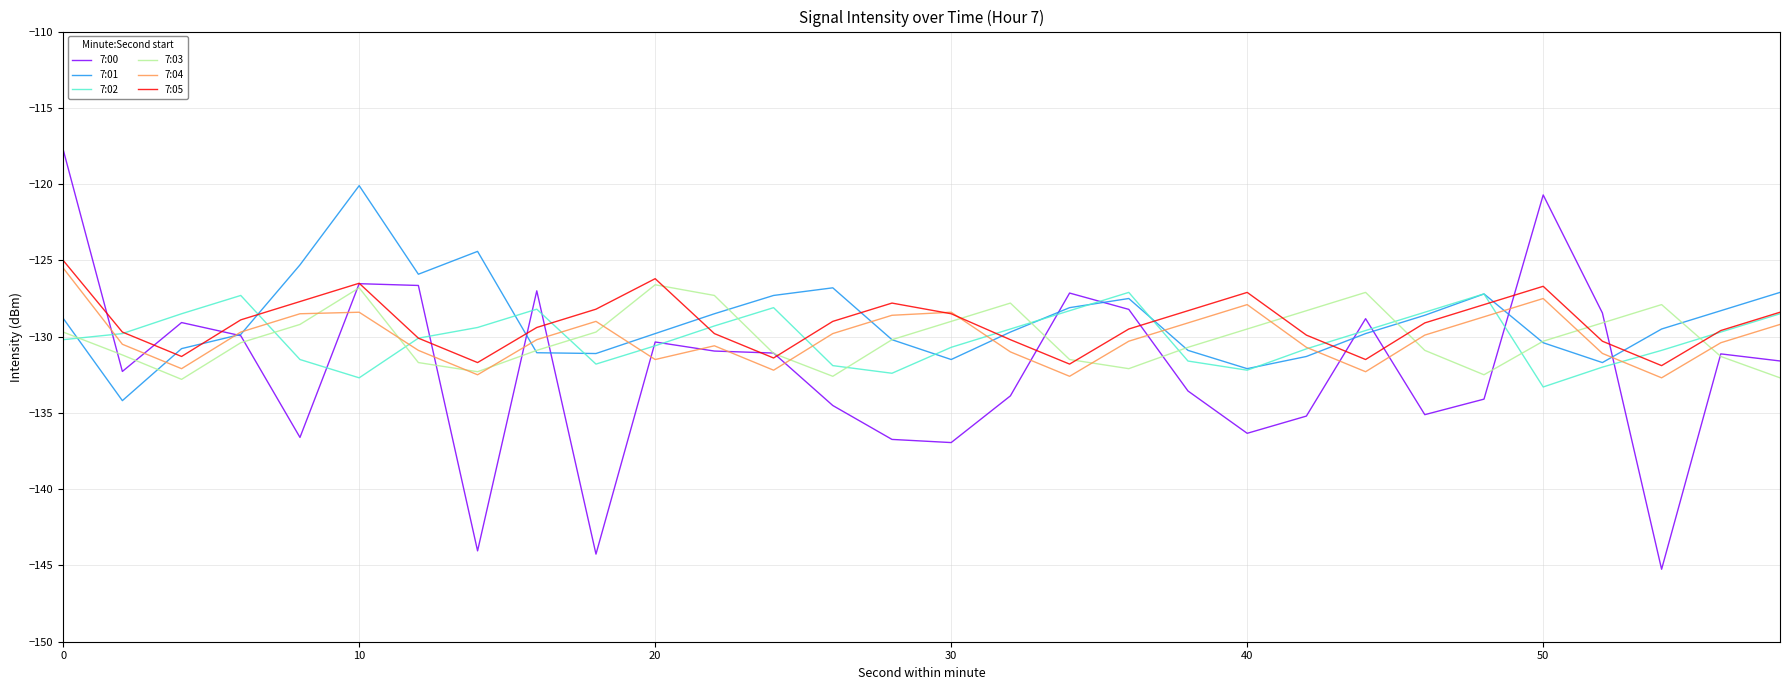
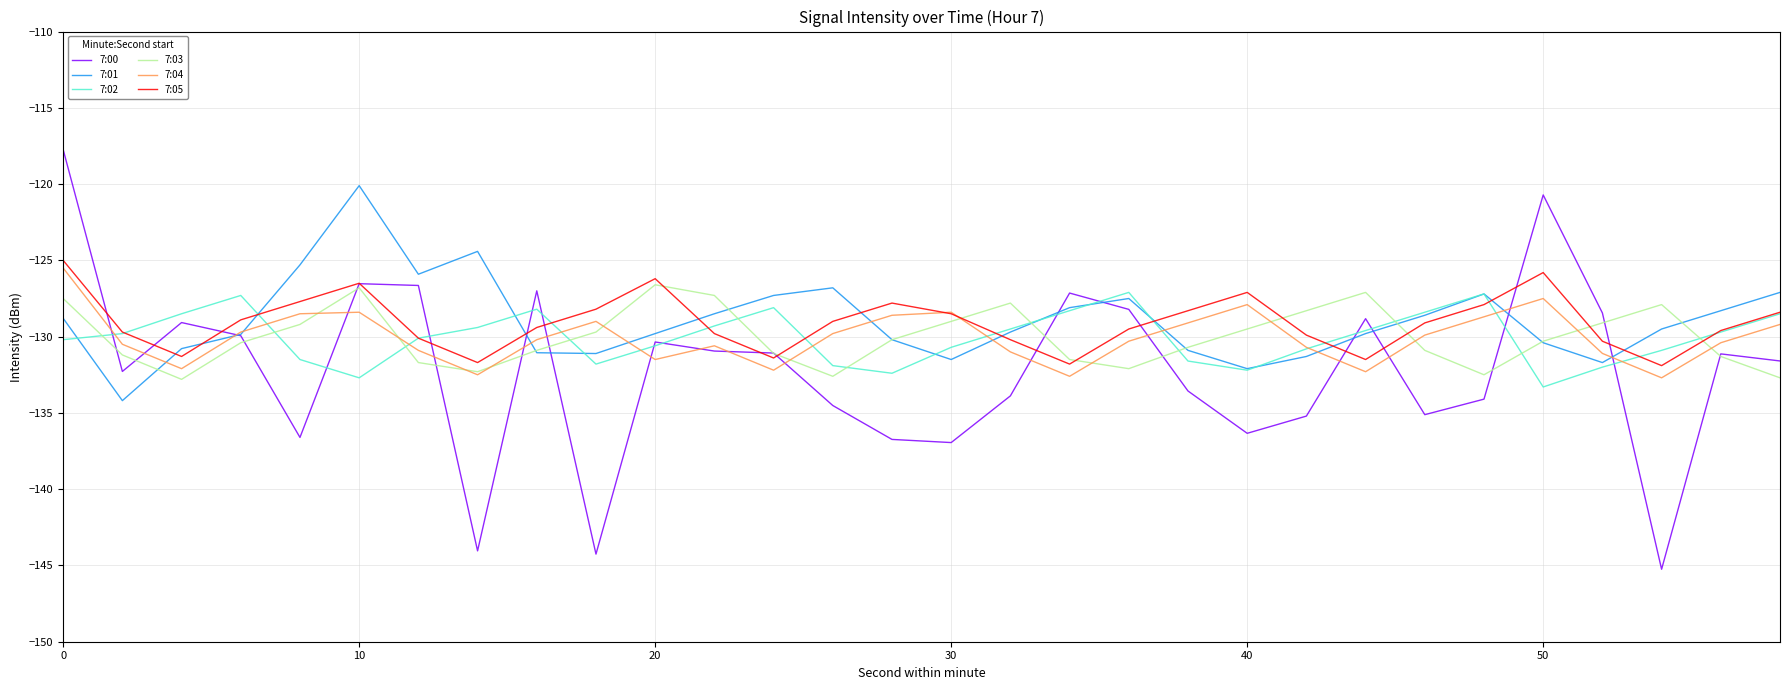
7:03, 0: -129.7 -> -127.5
7:05, 50: -126.7 -> -125.8
